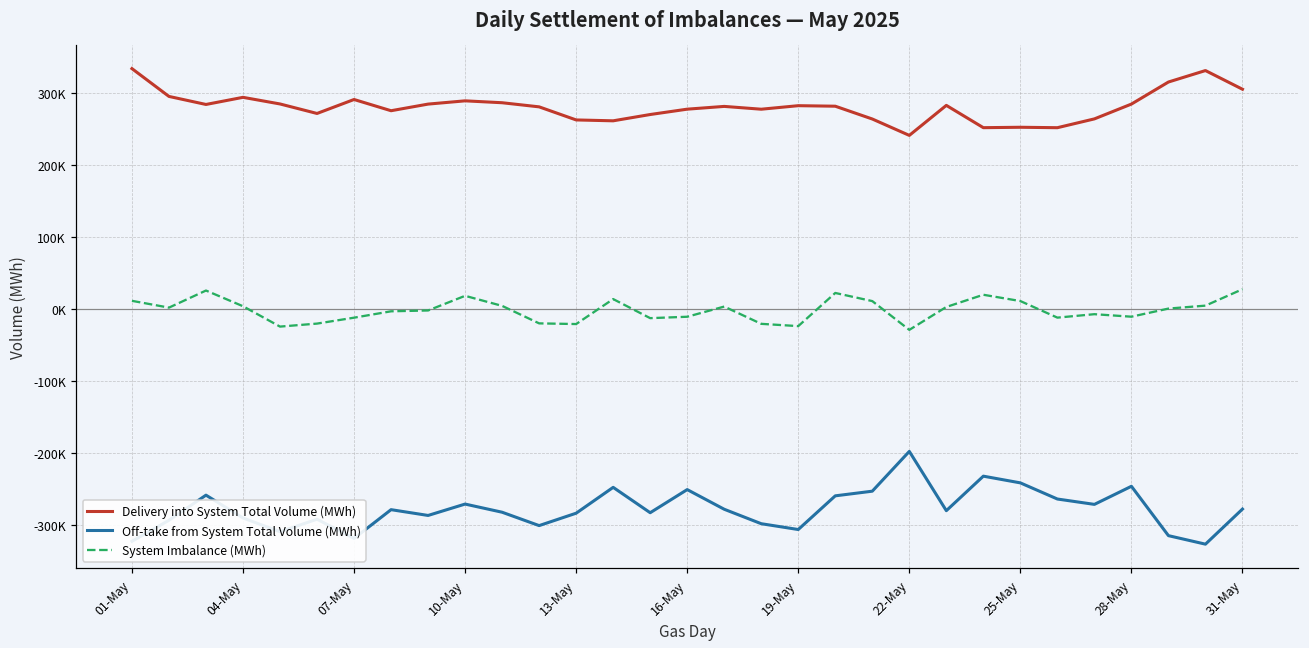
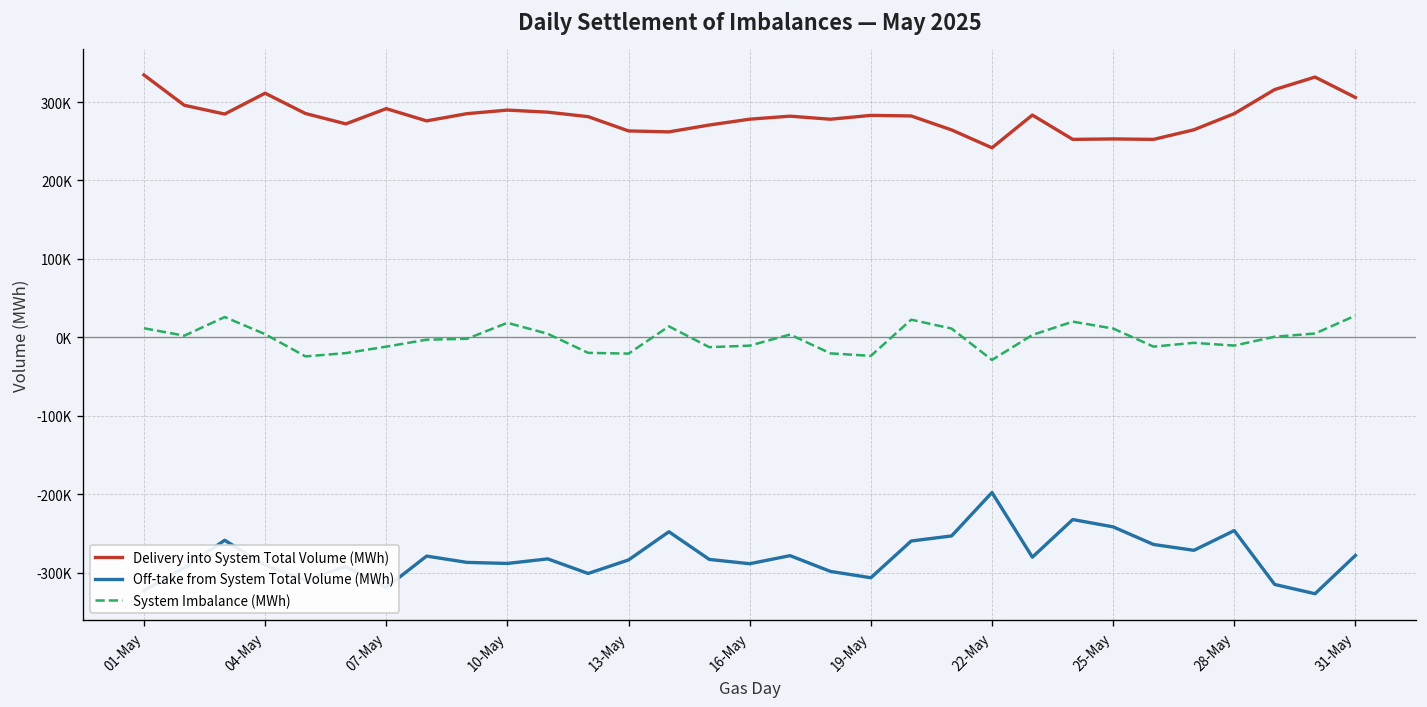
Delivery into System Total Volume (MWh), 04-May: 290000 -> 310000
Off-take from System Total Volume (MWh), 10-May: -270000 -> -290000
Off-take from System Total Volume (MWh), 16-May: -250000 -> -290000
